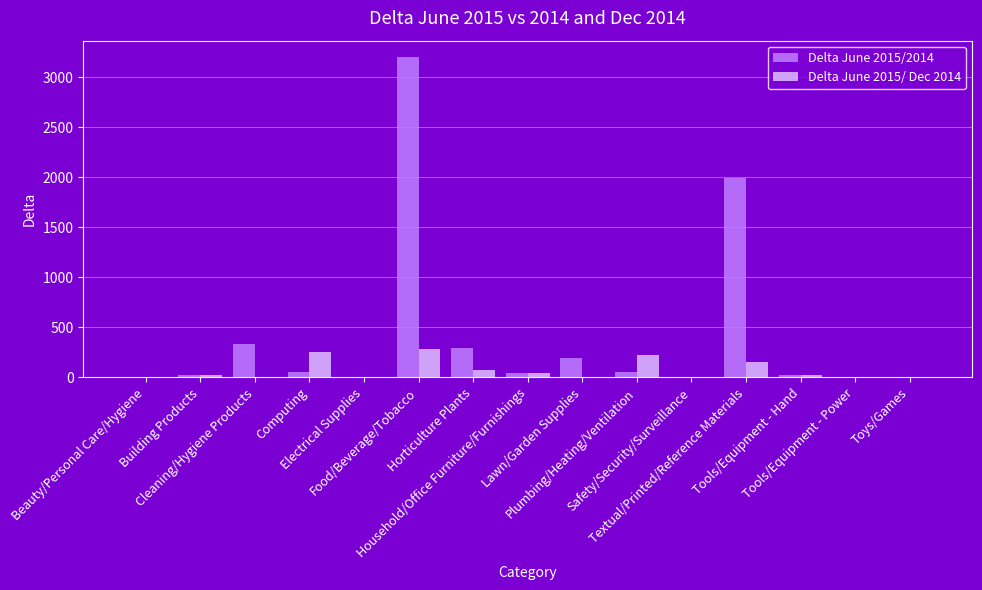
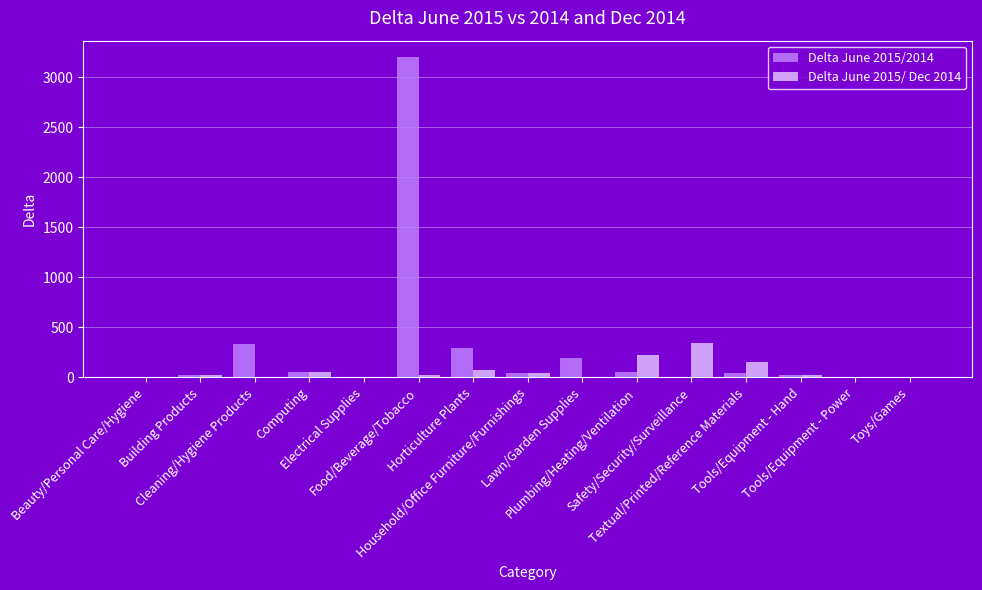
Delta June 2015/ Dec 2014, Computing: 260 -> 60
Delta June 2015/ Dec 2014, Food/Beverage/Tobacco: 290 -> 30
Delta June 2015/ Dec 2014, Safety/Security/Surveillance: 10 -> 350
Delta June 2015/2014, Textual/Printed/Reference Materials: 1990 -> 40
